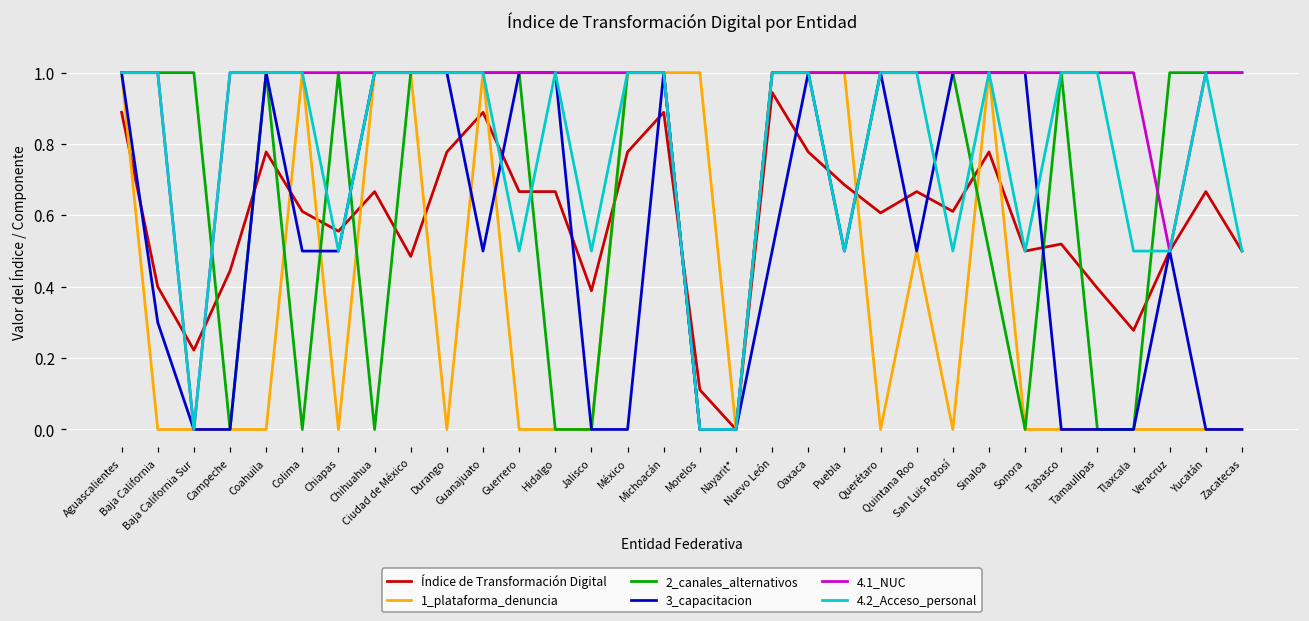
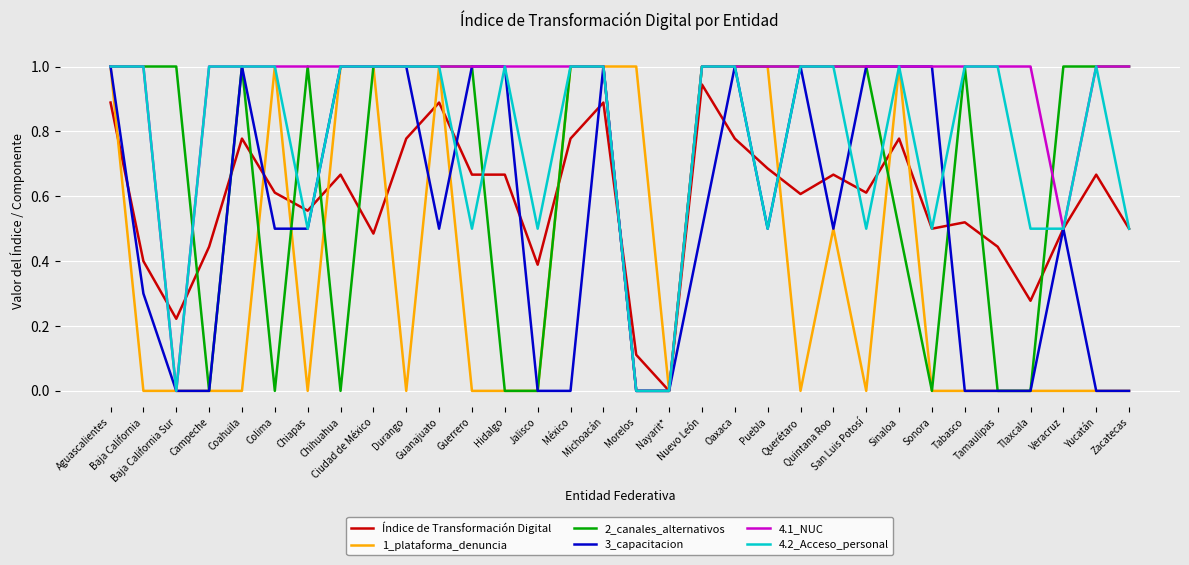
Índice de Transformación Digital, Tamaulipas: 0.40 -> 0.44
